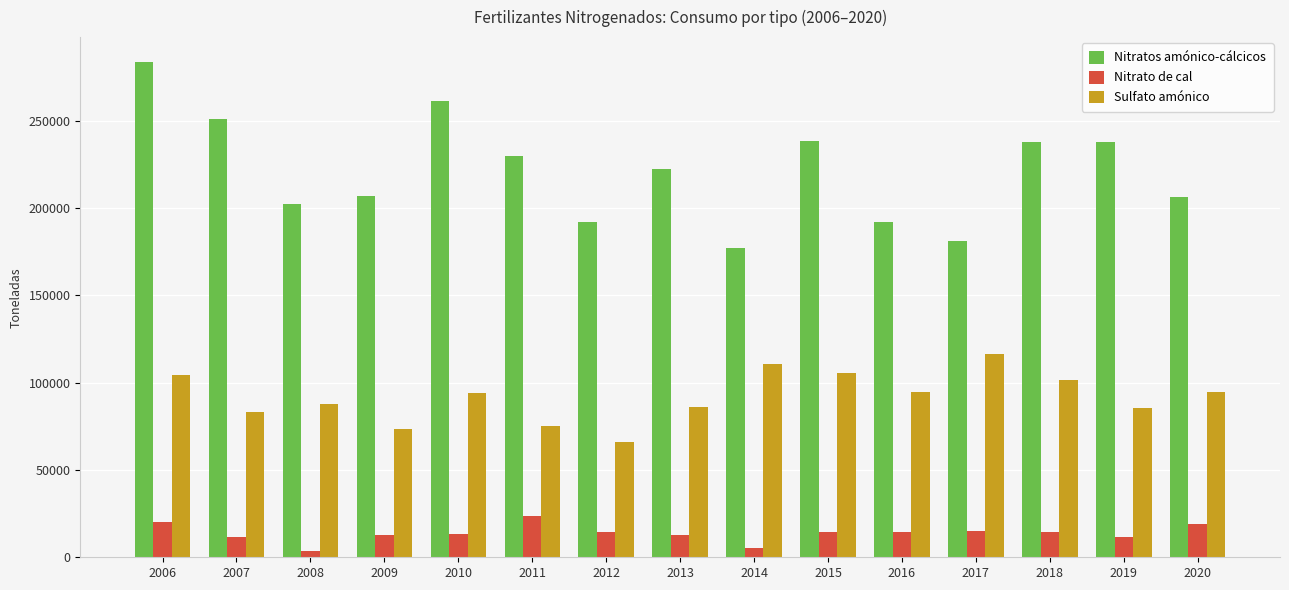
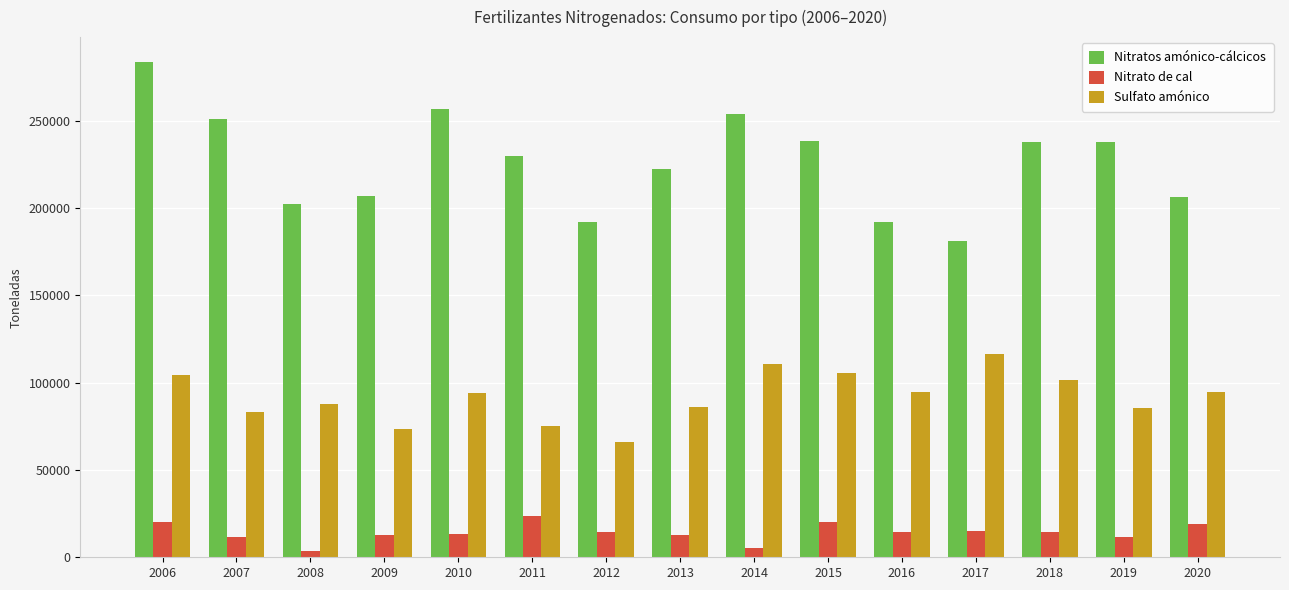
Nitratos amónico-cálcicos, 2010: 262000 -> 256000
Nitratos amónico-cálcicos, 2014: 177000 -> 254000
Nitrato de cal, 2015: 14000 -> 20000
